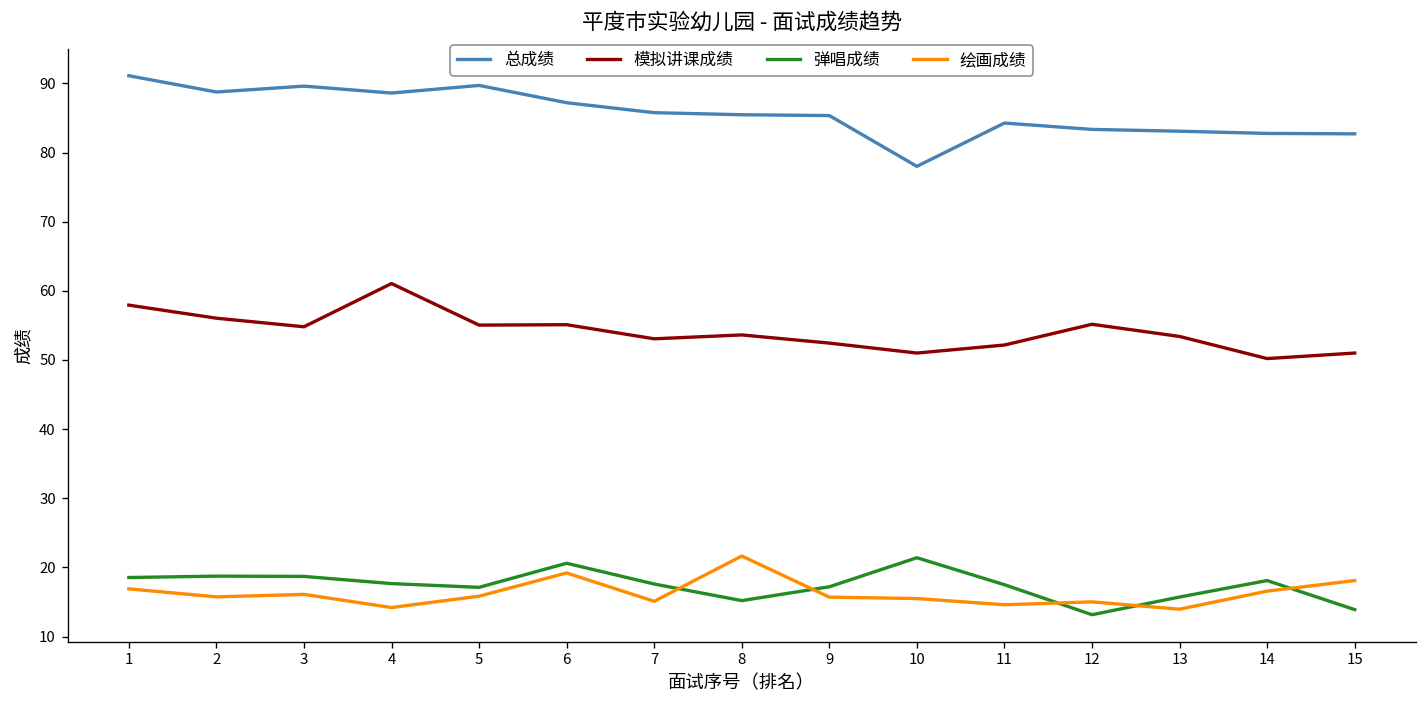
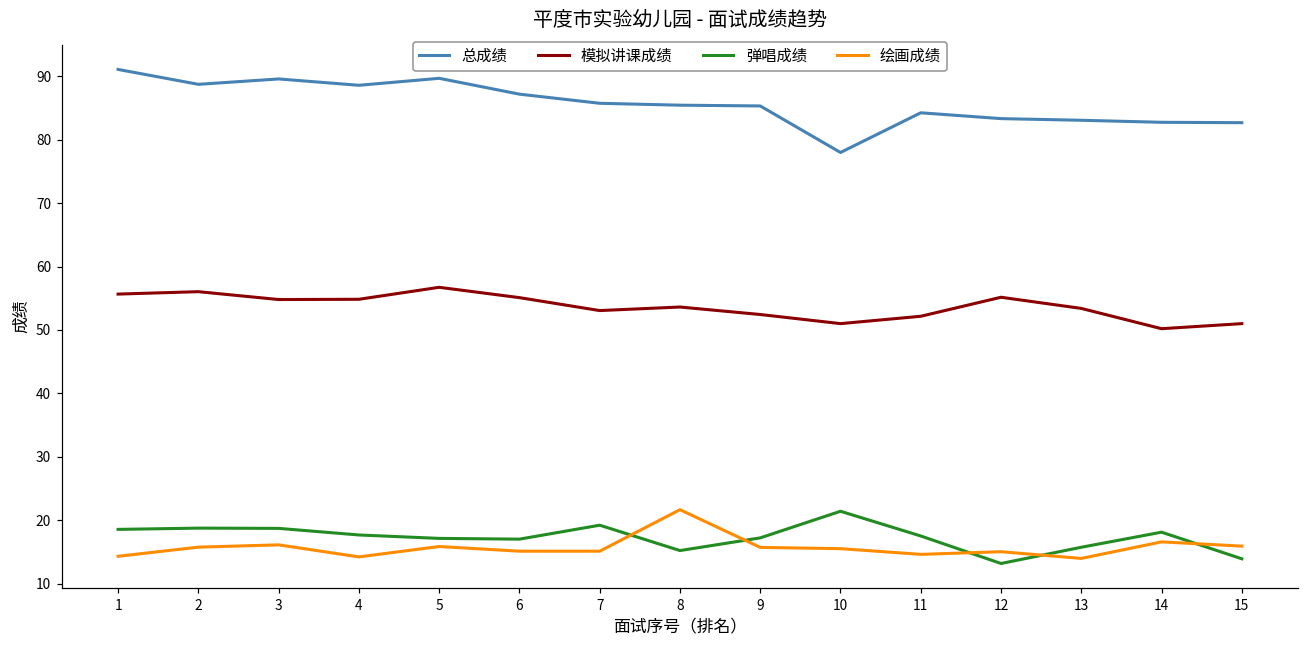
模拟讲课成绩, 1: 58 -> 56
绘画成绩, 1: 17 -> 14
模拟讲课成绩, 4: 61 -> 55
模拟讲课成绩, 5: 55 -> 57
弹唱成绩, 6: 21 -> 17
绘画成绩, 6: 19 -> 15
弹唱成绩, 7: 18 -> 19
绘画成绩, 15: 18 -> 16
